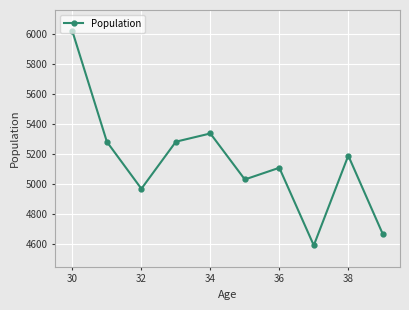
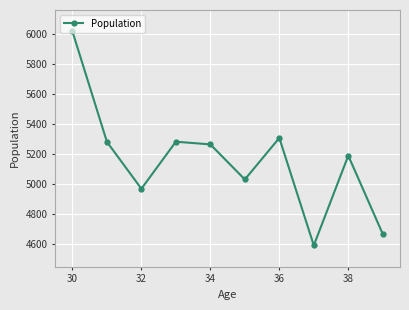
34: 5340 -> 5260
36: 5110 -> 5310
